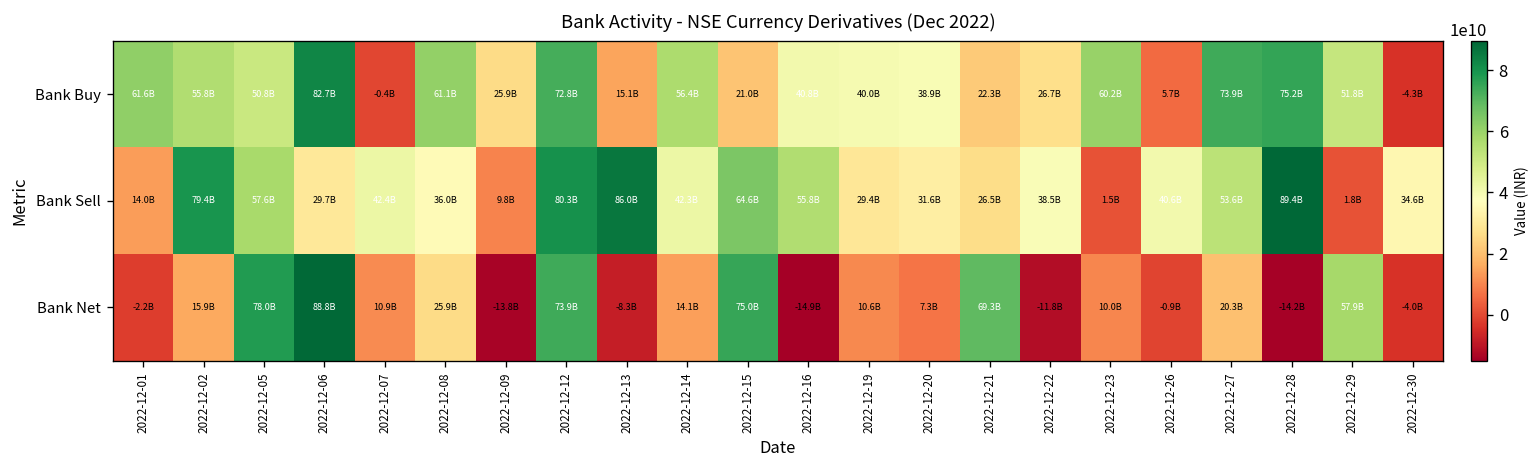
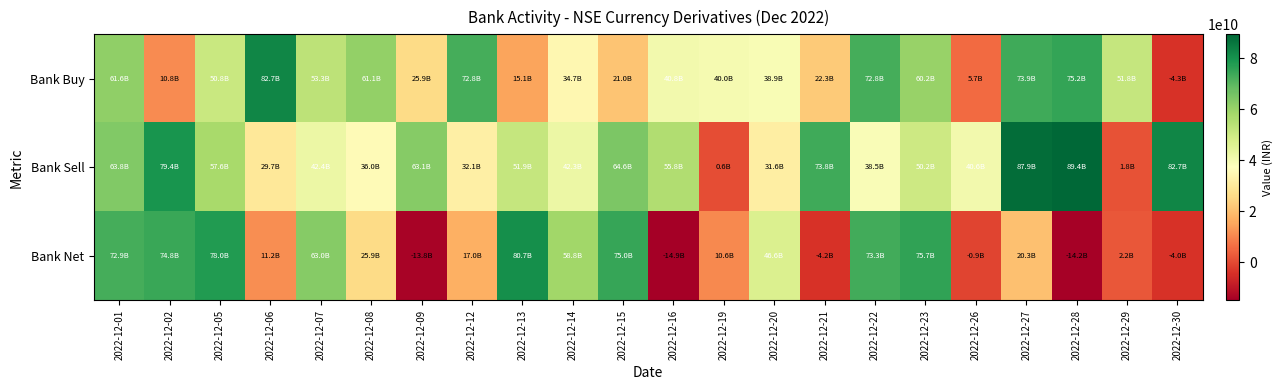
Bank Buy, 2022-12-02: 55.8B -> 10.8B
Bank Buy, 2022-12-07: -0.4B -> 53.3B
Bank Buy, 2022-12-14: 56.4B -> 34.7B
Bank Buy, 2022-12-22: 26.7B -> 72.8B
Bank Sell, 2022-12-01: 14.0B -> 63.8B
Bank Sell, 2022-12-09: 9.8B -> 63.1B
Bank Sell, 2022-12-12: 80.3B -> 32.1B
Bank Sell, 2022-12-13: 86.0B -> 51.9B
Bank Sell, 2022-12-19: 29.4B -> 0.6B
Bank Sell, 2022-12-21: 26.5B -> 73.8B
Bank Sell, 2022-12-23: 1.5B -> 50.2B
Bank Sell, 2022-12-27: 53.6B -> 87.9B
Bank Sell, 2022-12-30: 34.6B -> 82.7B
Bank Net, 2022-12-01: -2.2B -> 72.9B
Bank Net, 2022-12-02: 15.9B -> 74.8B
Bank Net, 2022-12-06: 88.8B -> 11.2B
Bank Net, 2022-12-07: 10.9B -> 63.0B
Bank Net, 2022-12-12: 73.9B -> 17.0B
Bank Net, 2022-12-13: -8.3B -> 80.7B
Bank Net, 2022-12-14: 14.1B -> 58.8B
Bank Net, 2022-12-20: 7.3B -> 46.6B
Bank Net, 2022-12-21: 69.3B -> -4.2B
Bank Net, 2022-12-22: -11.8B -> 73.3B
Bank Net, 2022-12-23: 10.0B -> 75.7B
Bank Net, 2022-12-29: 57.9B -> 2.2B
